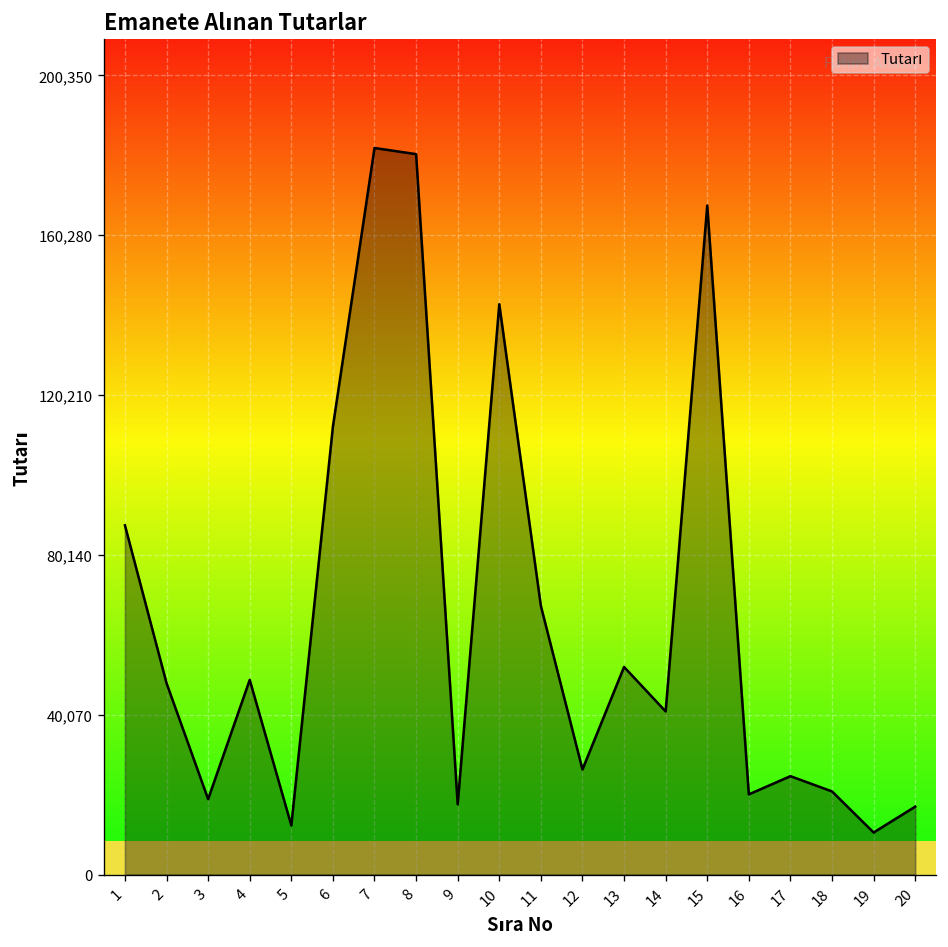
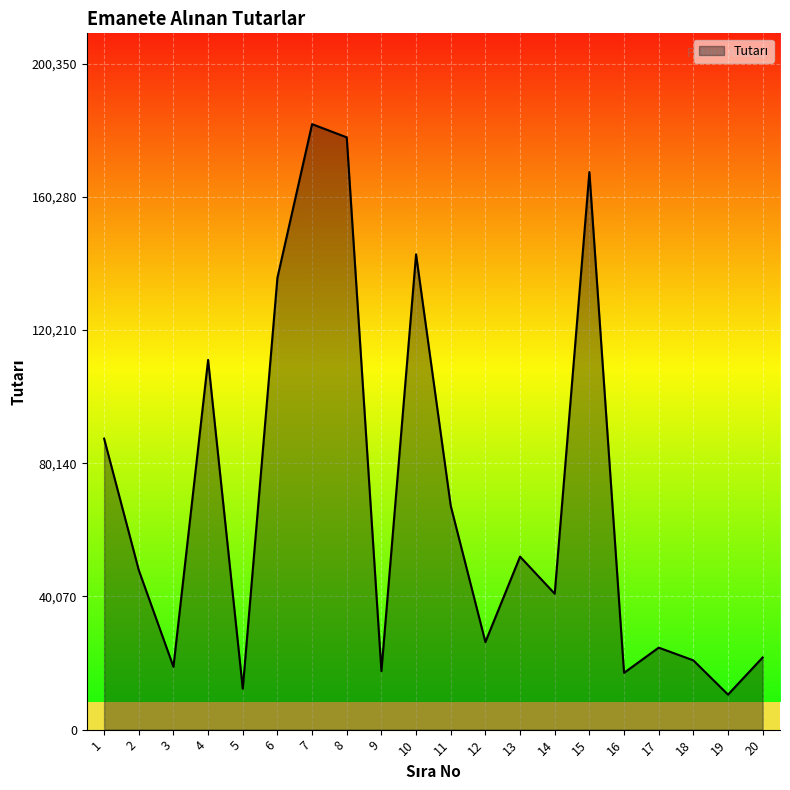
4: 49,000 -> 111,000
6: 112,000 -> 136,000
8: 181,000 -> 178,000
16: 20,000 -> 17,000
20: 17,000 -> 22,000
